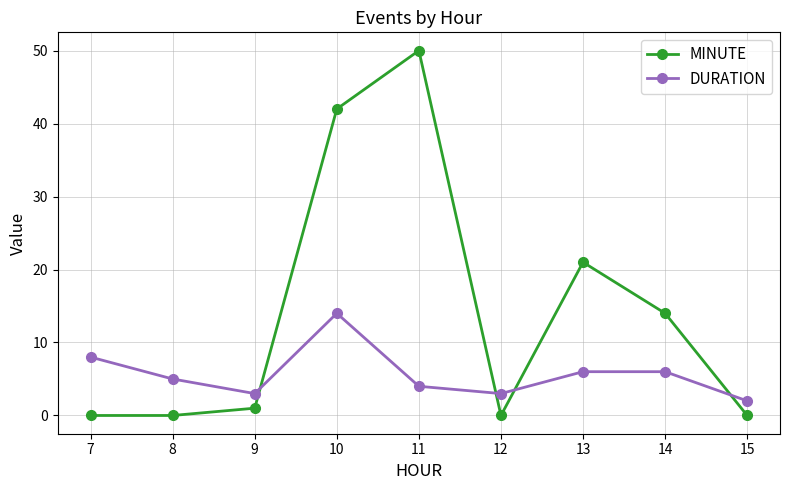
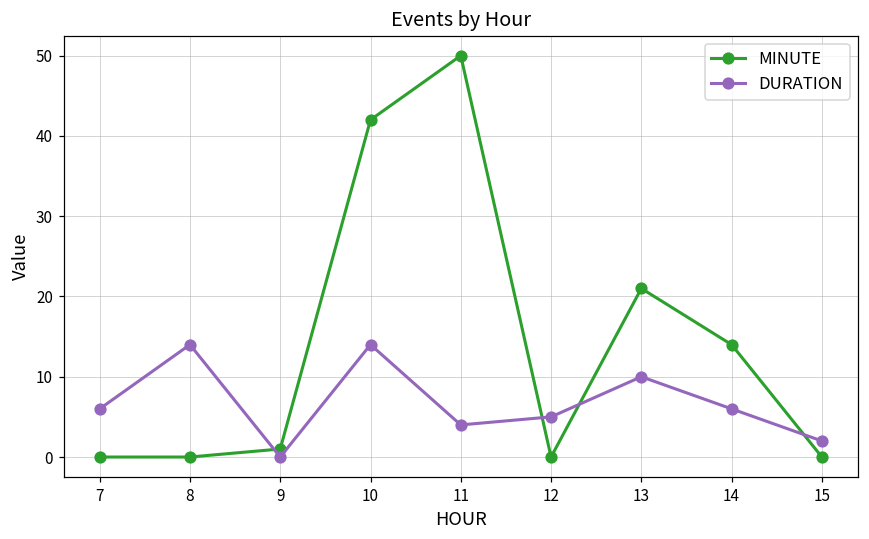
DURATION, 7: 8 -> 6
DURATION, 8: 5 -> 14
DURATION, 9: 3 -> 0
DURATION, 12: 3 -> 5
DURATION, 13: 6 -> 10
